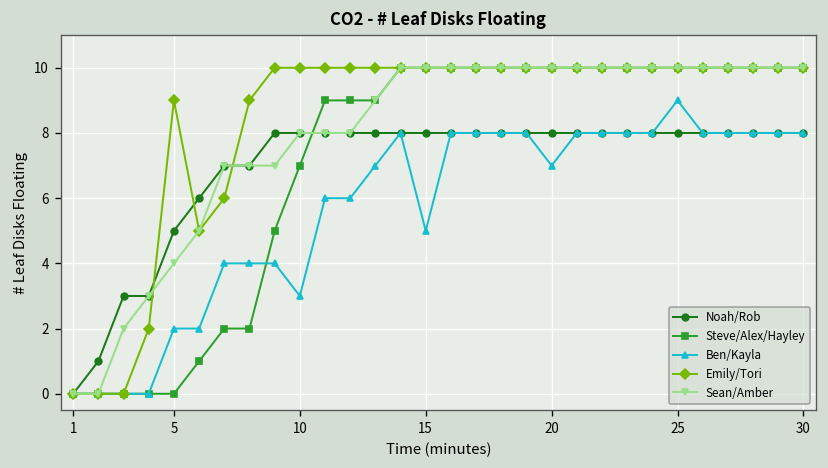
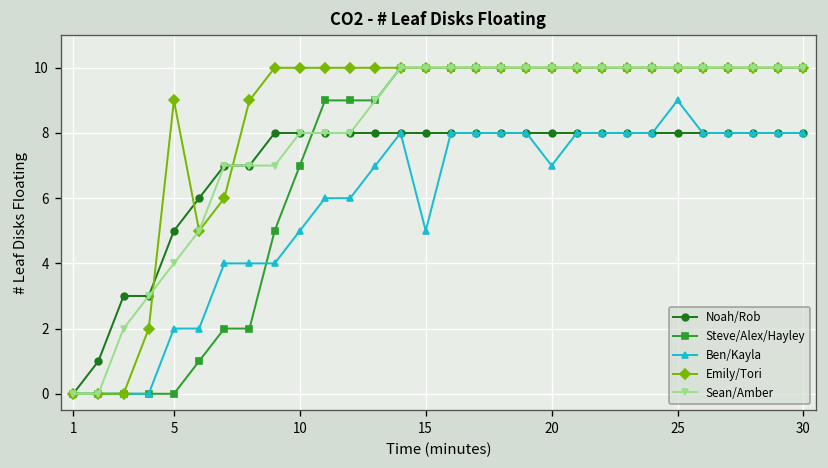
Ben/Kayla, 10: 3 -> 5
